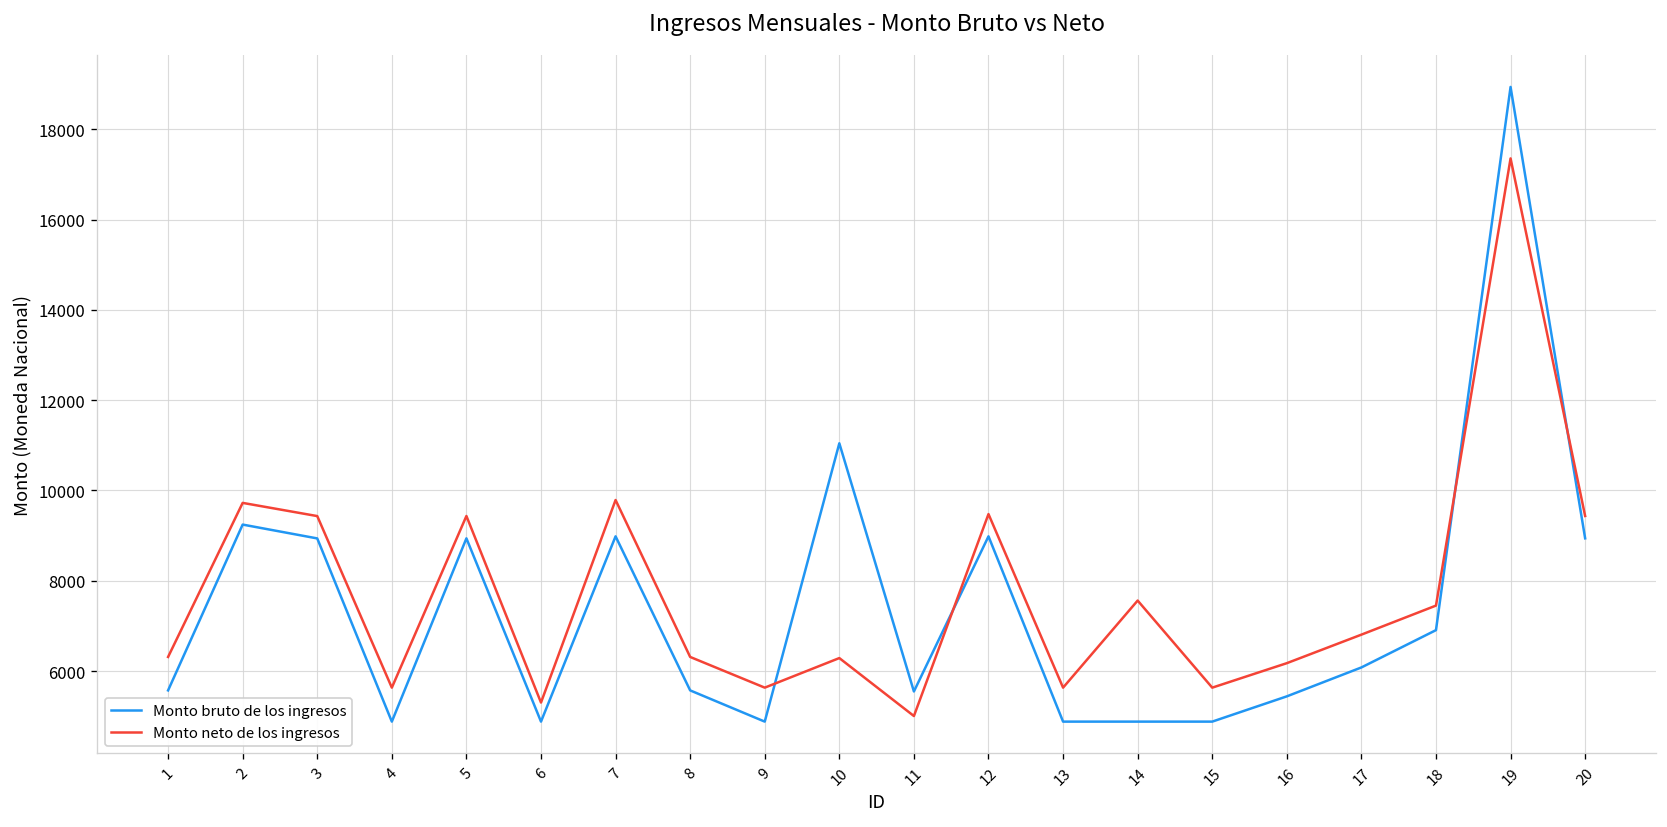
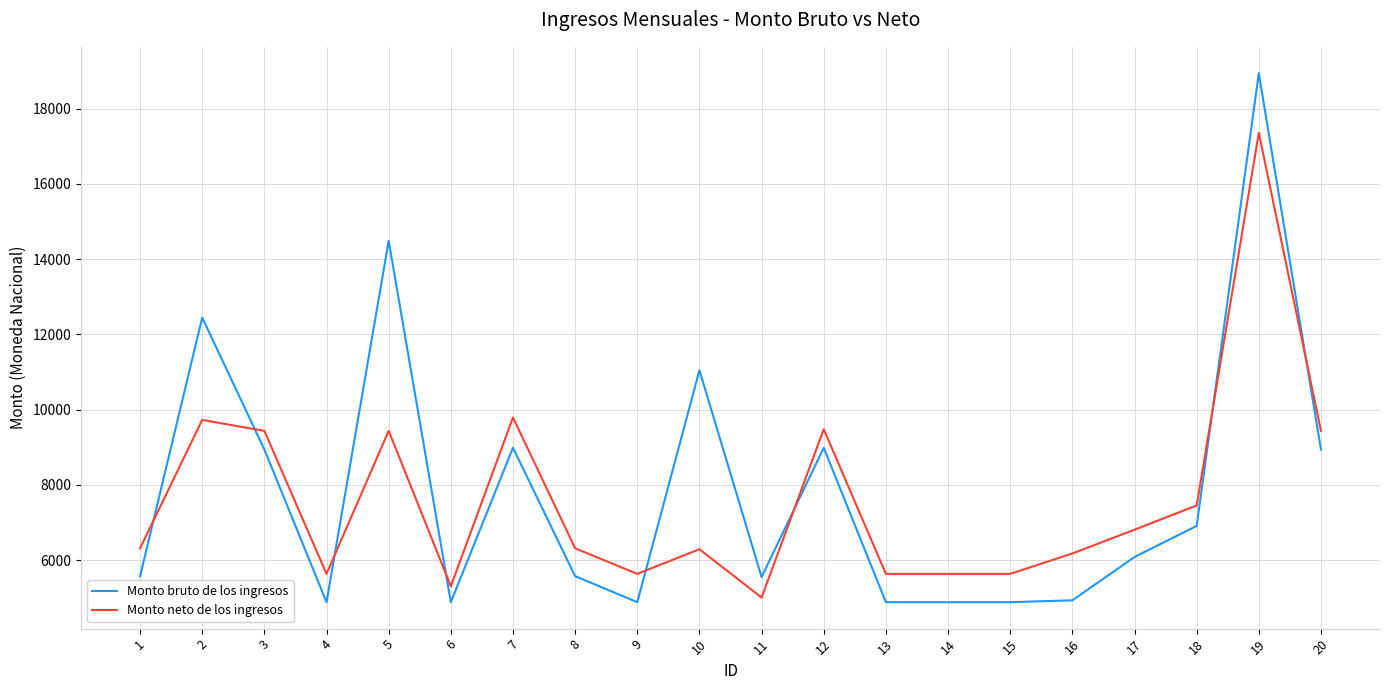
Monto bruto de los ingresos, 2: 9200 -> 12400
Monto bruto de los ingresos, 5: 8900 -> 14500
Monto neto de los ingresos, 14: 7600 -> 5600
Monto bruto de los ingresos, 16: 5400 -> 4900
